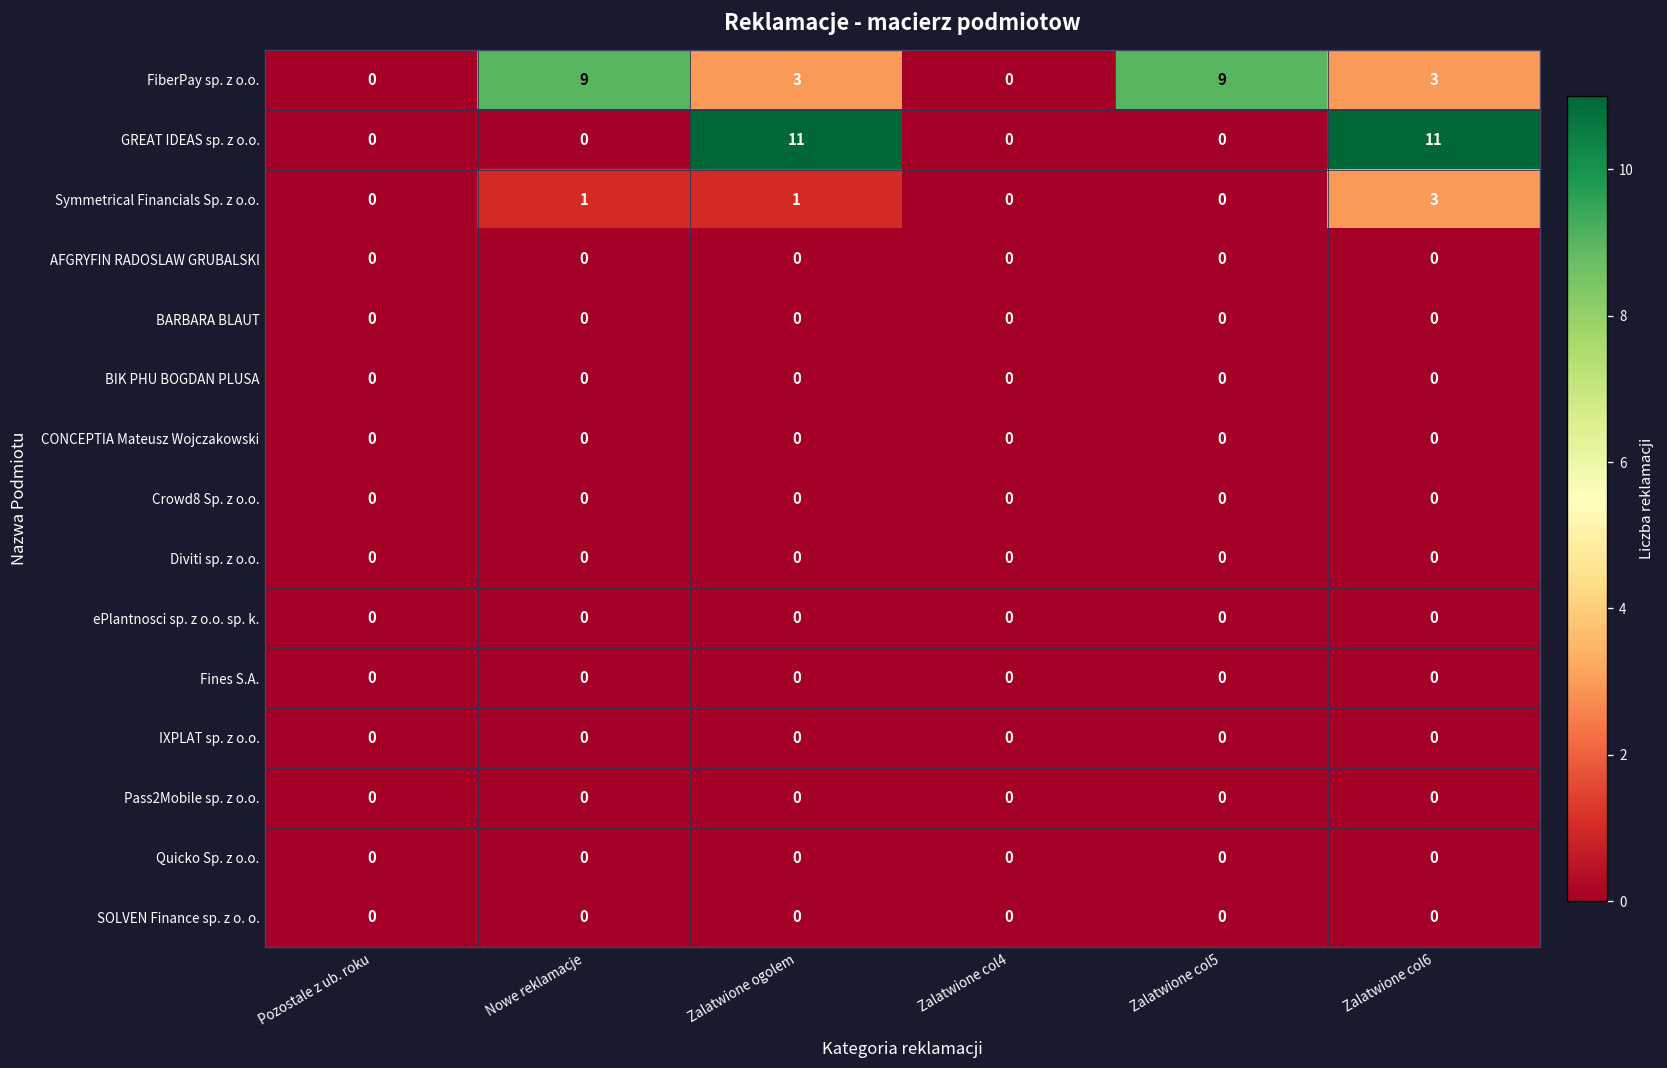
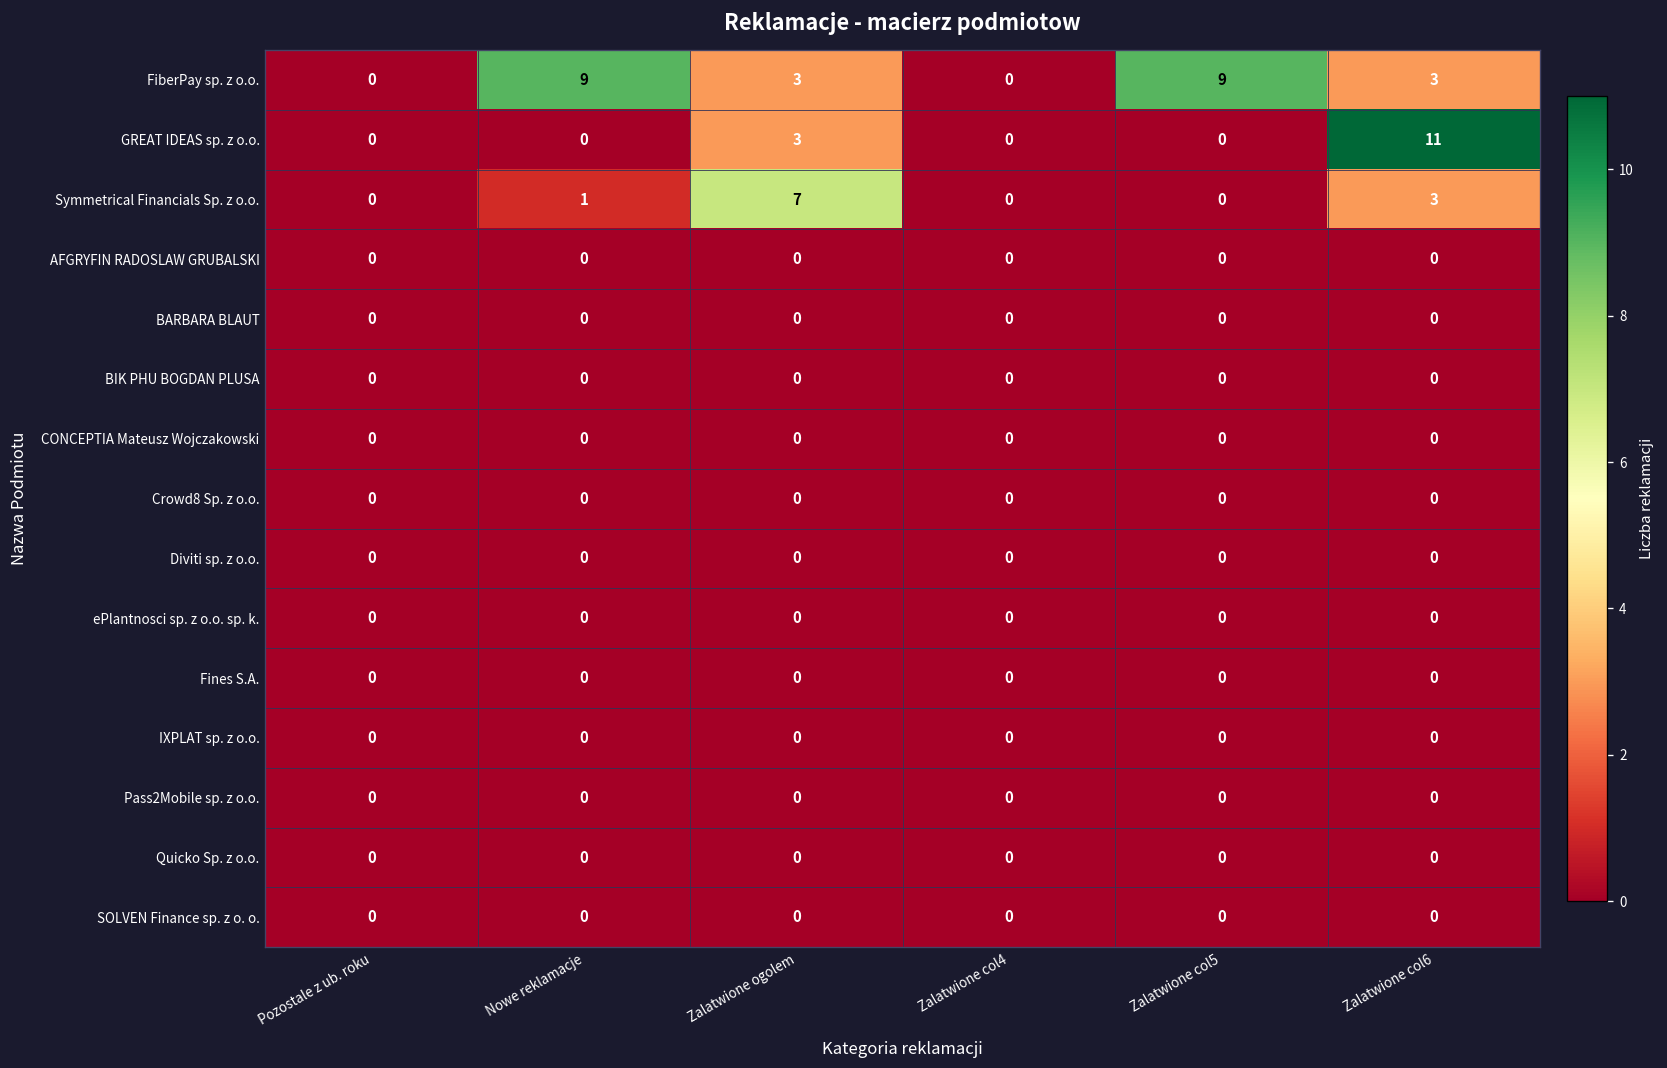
GREAT IDEAS sp. z o.o., Zalatwione ogolem: 11 -> 3
Symmetrical Financials Sp. z o.o., Zalatwione ogolem: 1 -> 7
